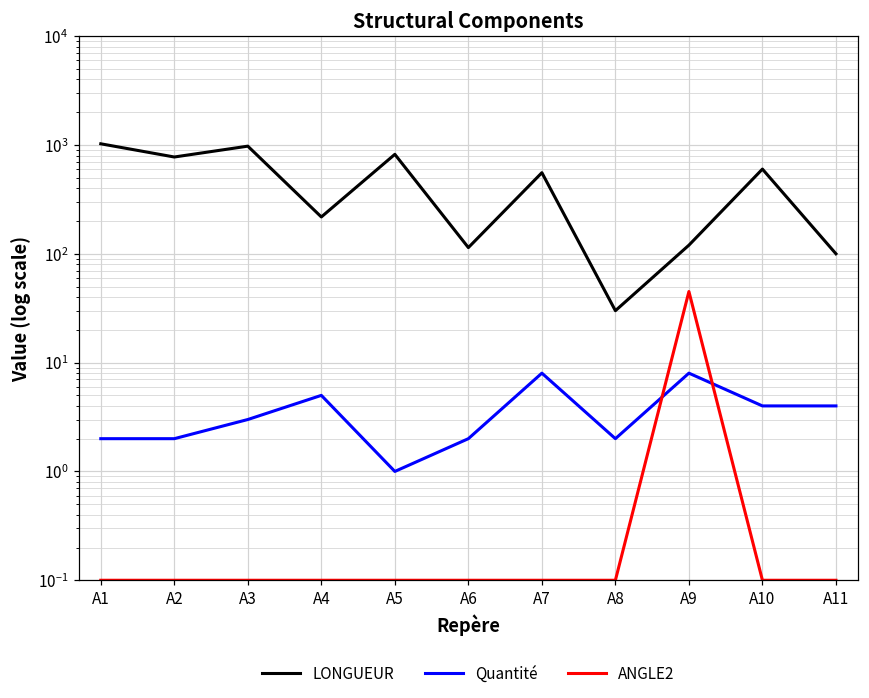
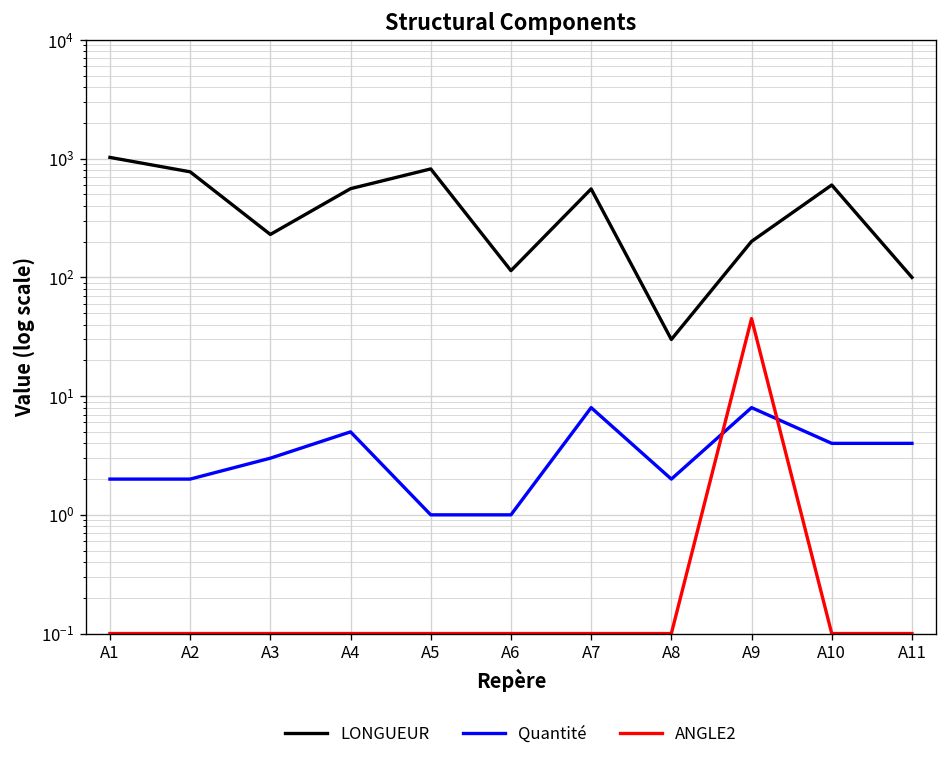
LONGUEUR, A3: 1000 -> 230
LONGUEUR, A4: 220 -> 600
Quantité, A6: 2 -> 1
LONGUEUR, A9: 120 -> 200
